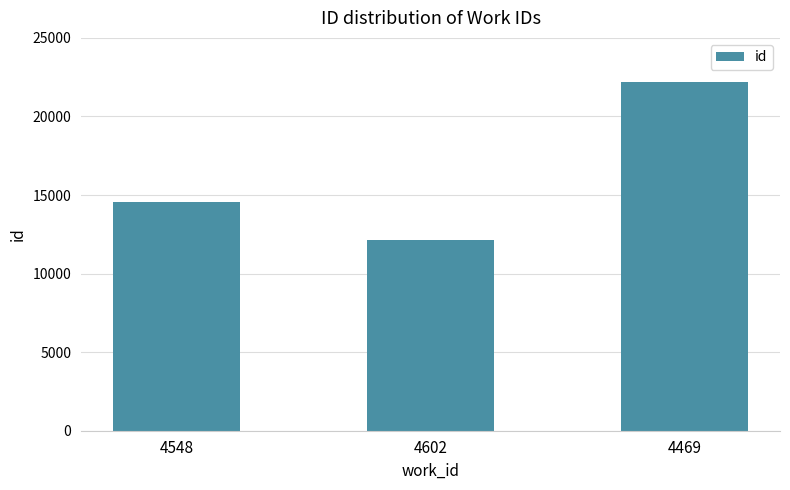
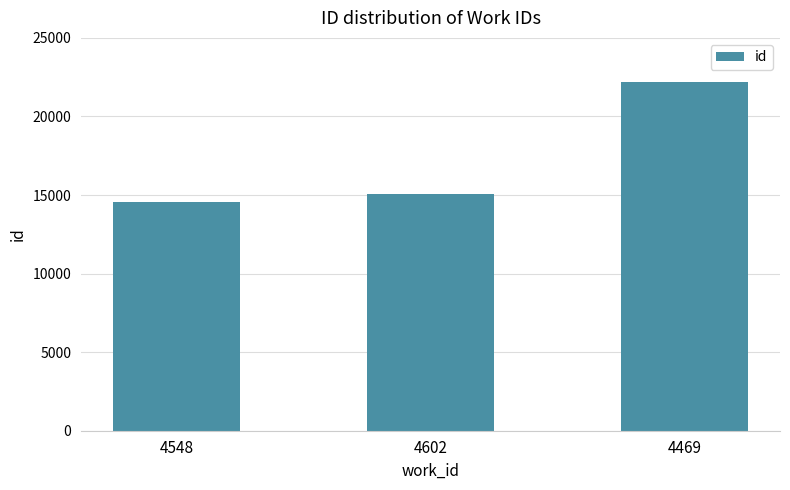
4602: 12100 -> 15100
